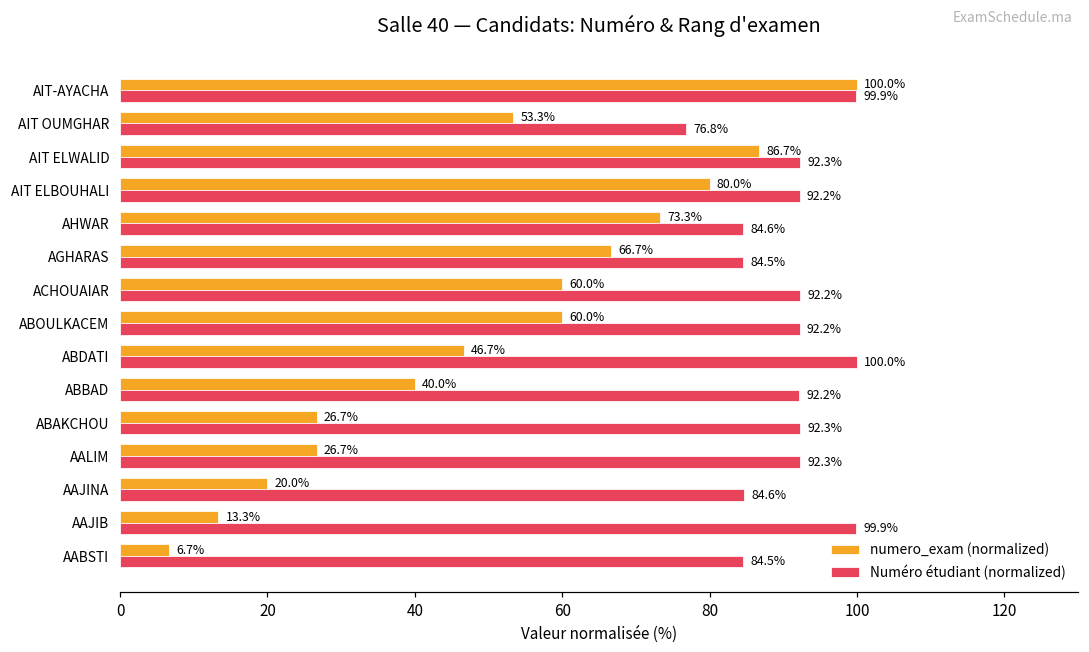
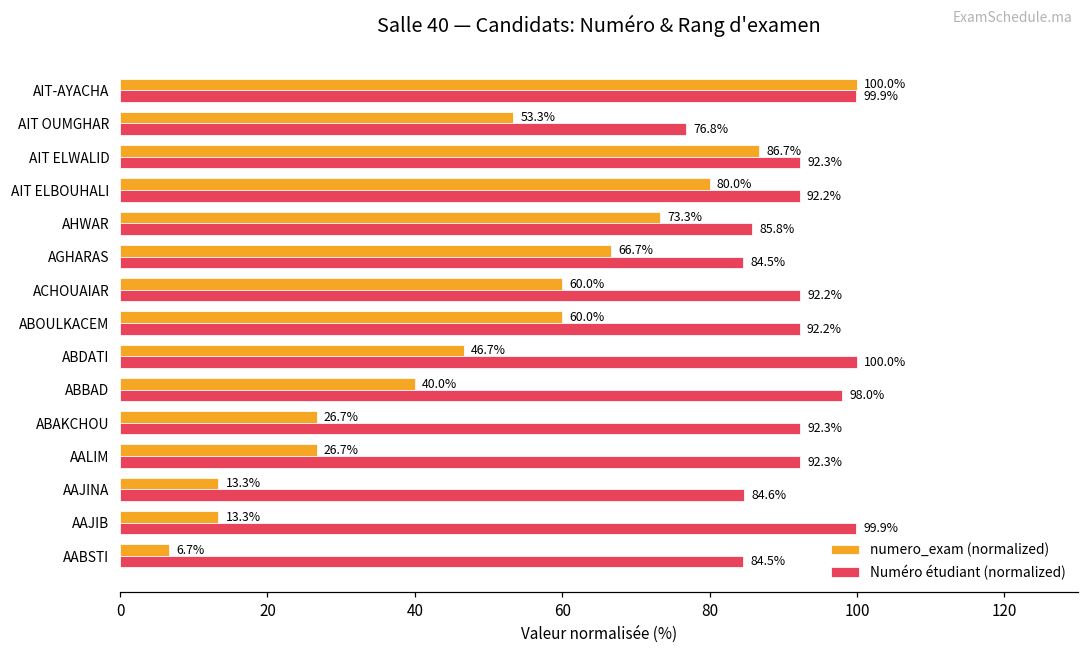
Numéro étudiant (normalized), AHWAR: 84.6% -> 85.8%
Numéro étudiant (normalized), ABBAD: 92.2% -> 98.0%
numero_exam (normalized), AAJINA: 20.0% -> 13.3%
